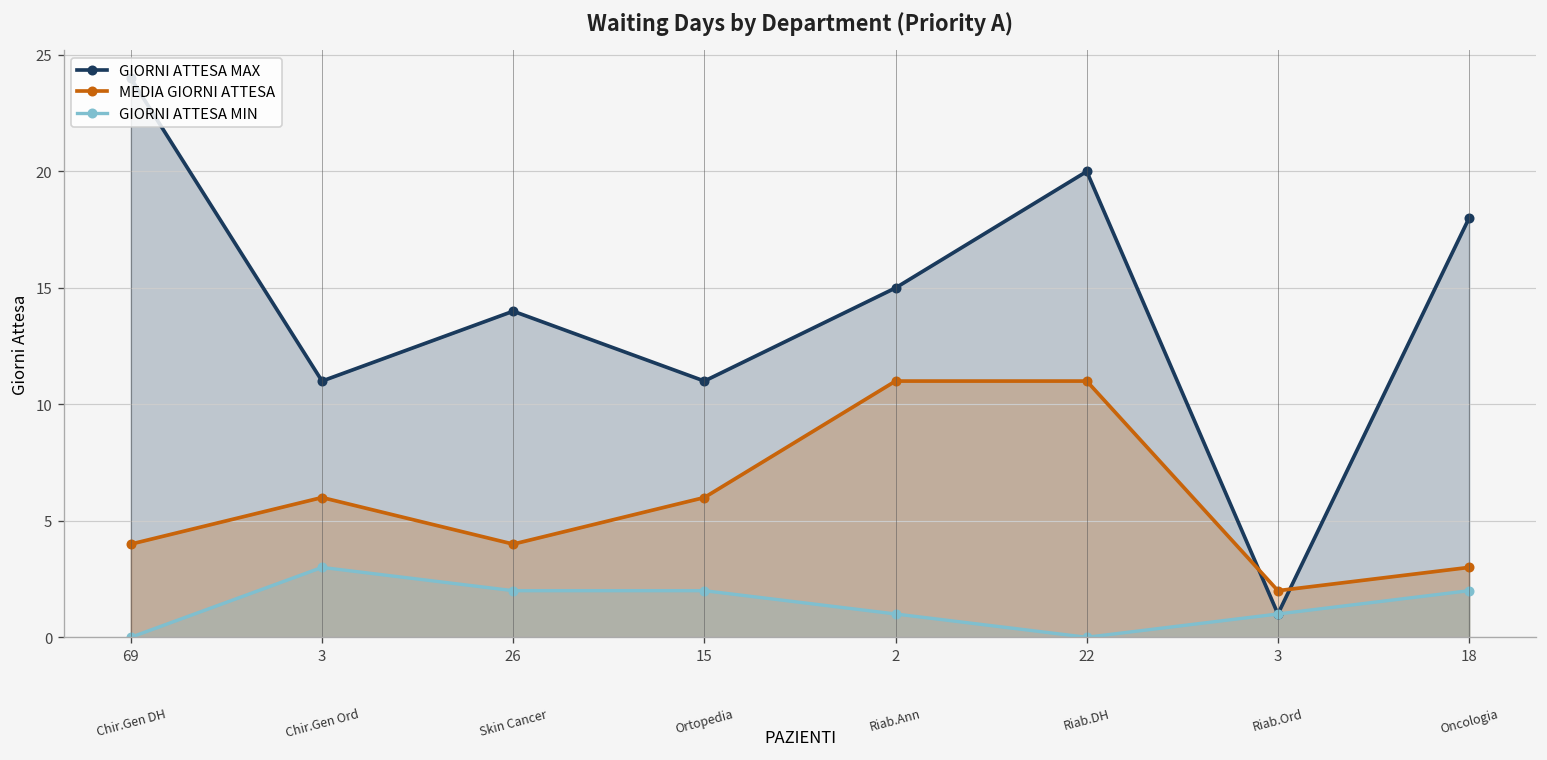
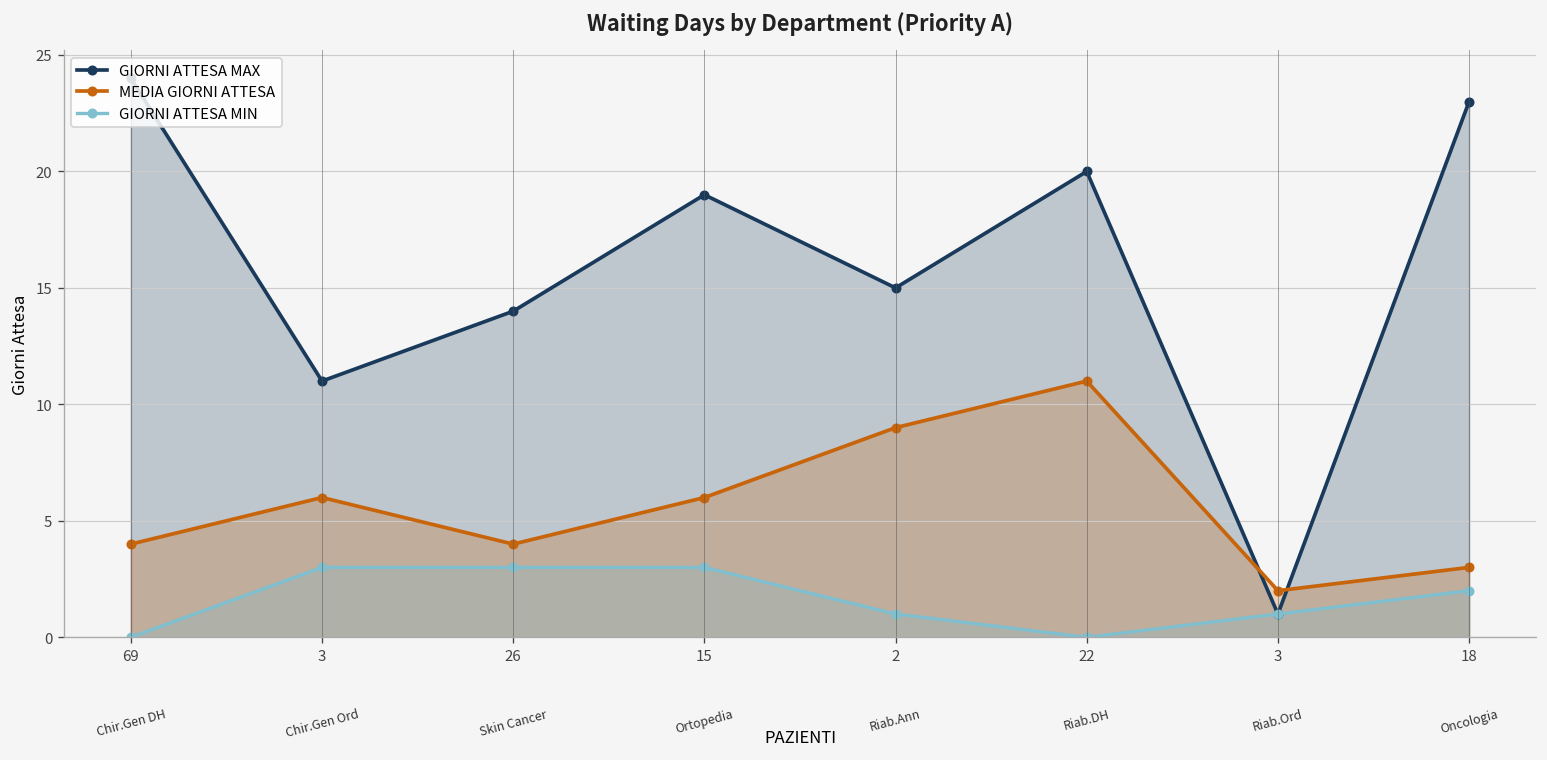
GIORNI ATTESA MIN, 26: 2 -> 3
GIORNI ATTESA MAX, 15: 11 -> 19
GIORNI ATTESA MIN, 15: 2 -> 3
MEDIA GIORNI ATTESA, 2: 11 -> 9
GIORNI ATTESA MAX, 18: 18 -> 23
